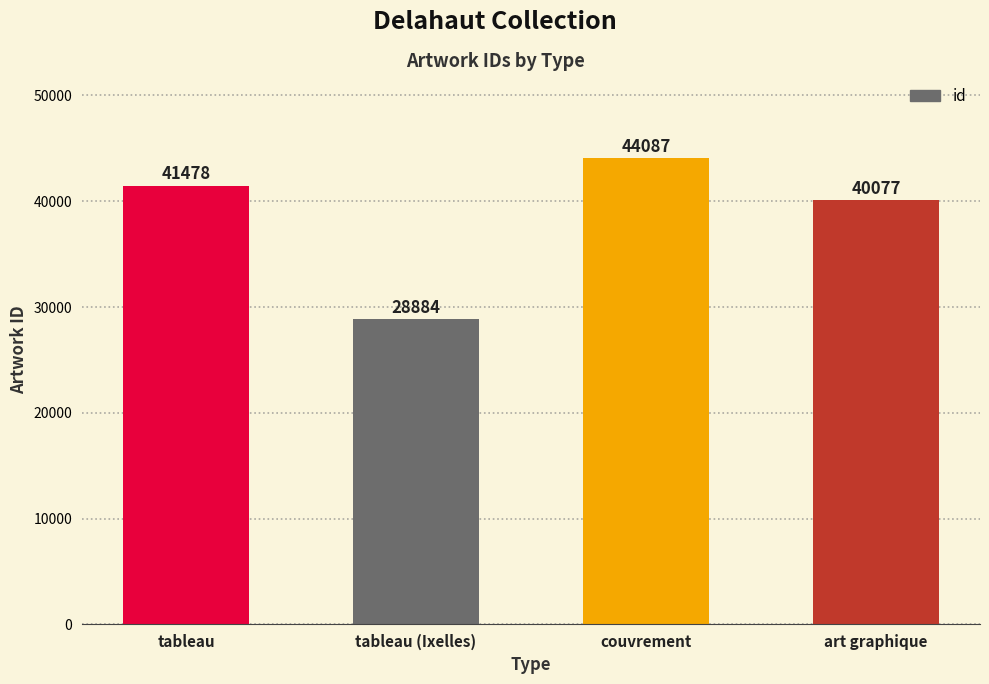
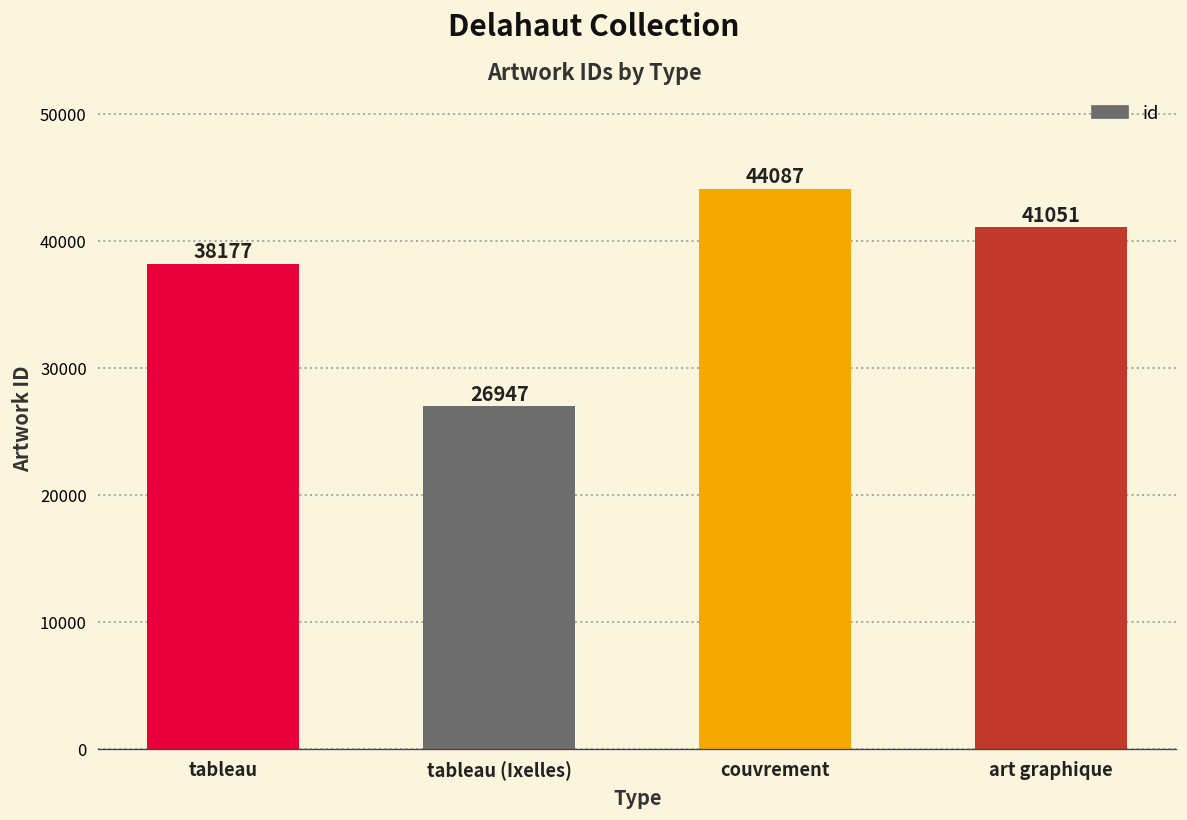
tableau: 41478 -> 38177
tableau (Ixelles): 28884 -> 26947
art graphique: 40077 -> 41051
